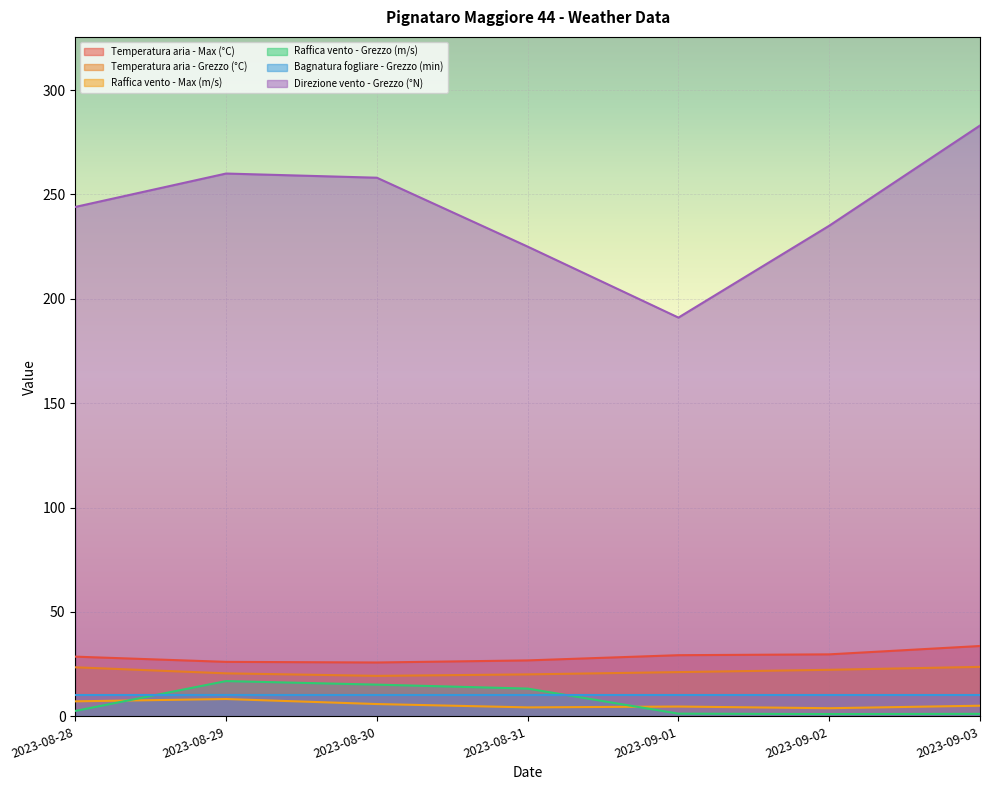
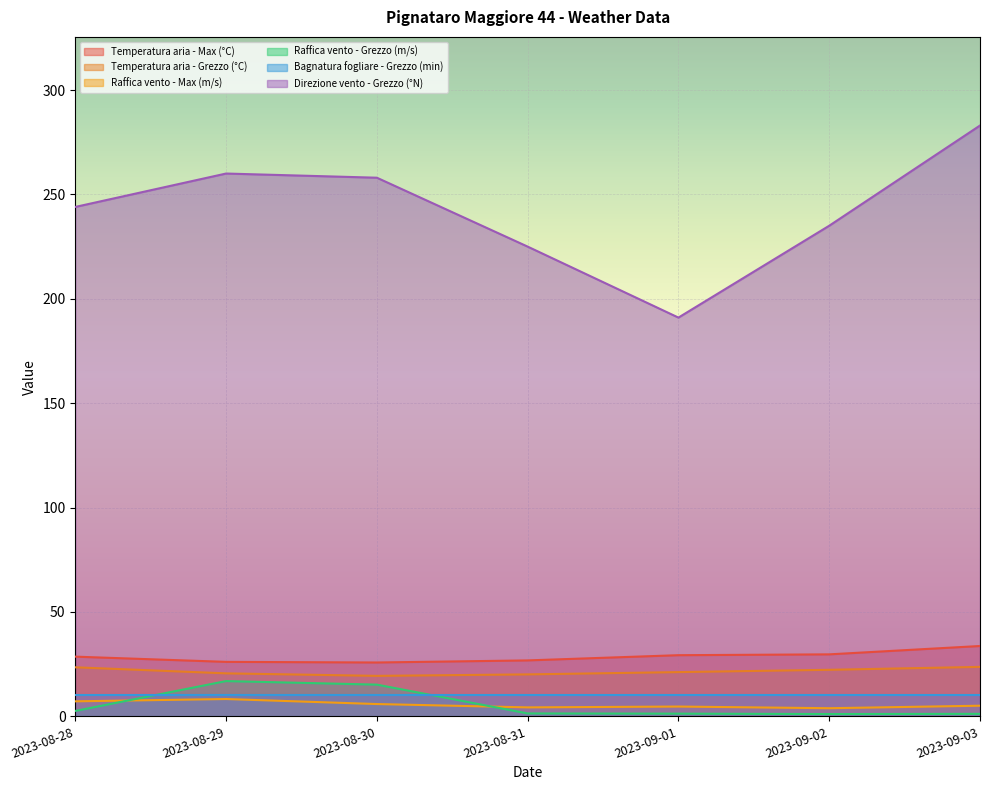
Raffica vento - Grezzo (m/s), 2023-08-31: 13 -> 1
